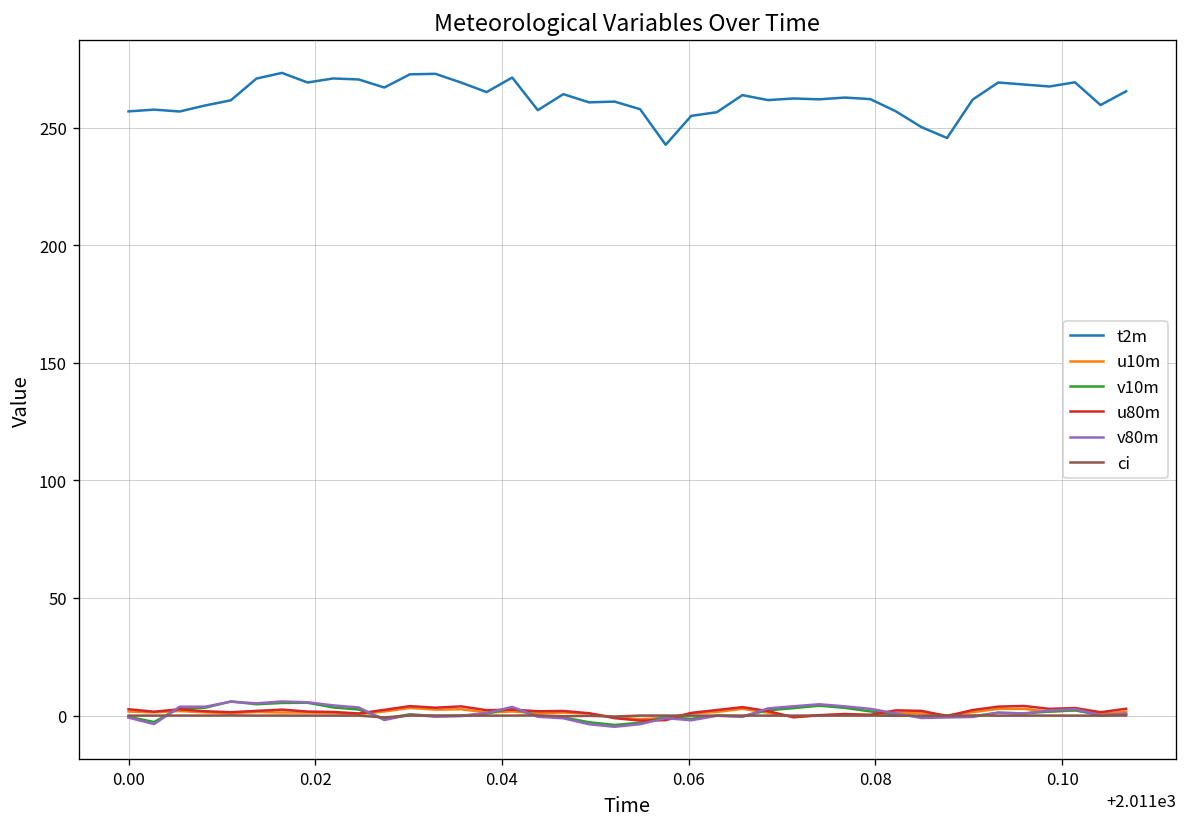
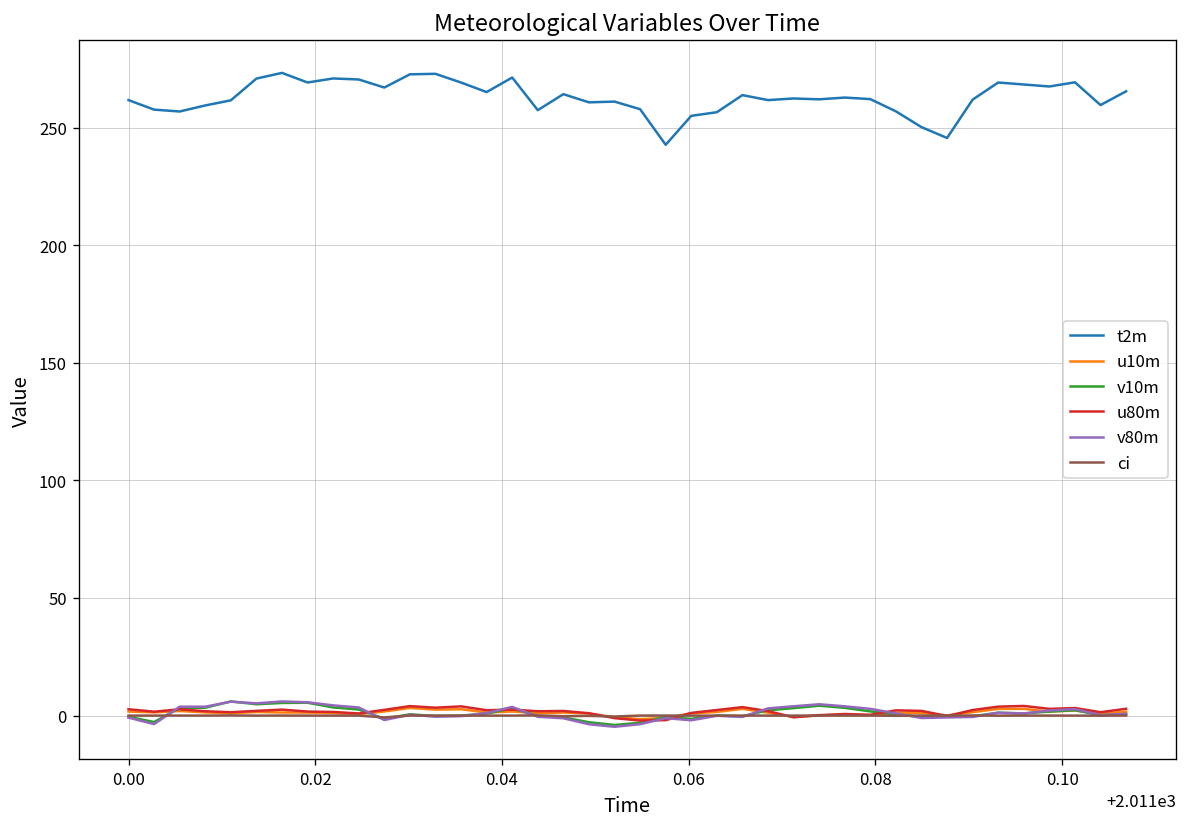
t2m, 0.00: 257 -> 262
